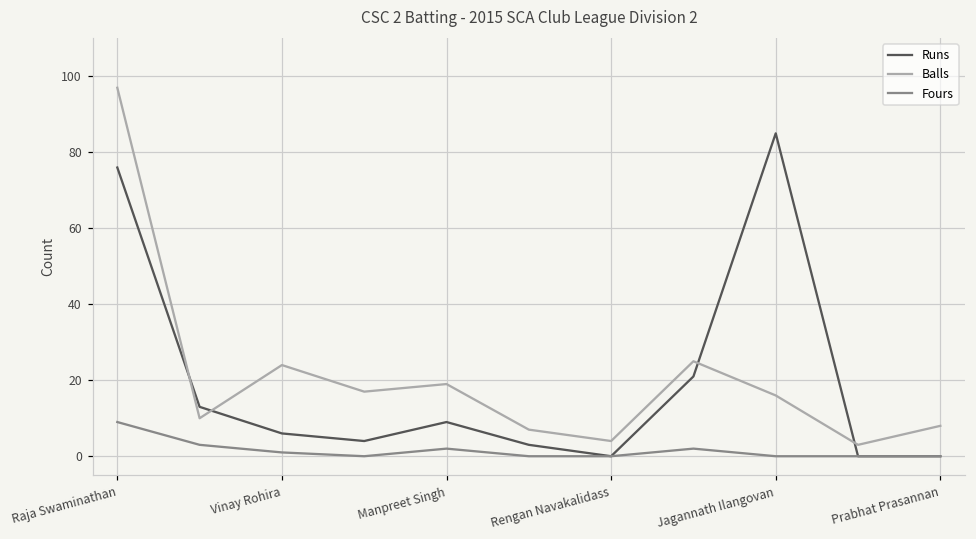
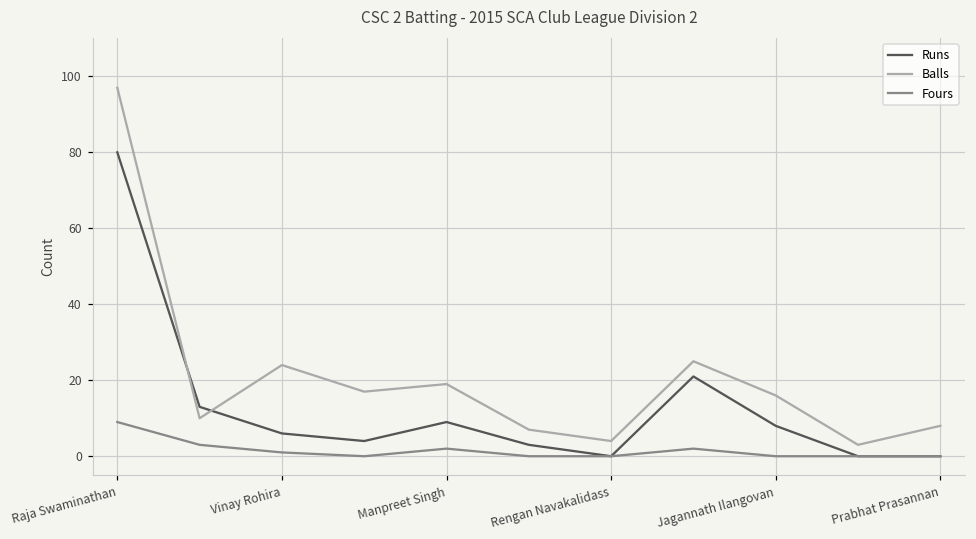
Runs, Raja Swaminathan: 76 -> 80
Runs, Jagannath Ilangovan: 85 -> 8
